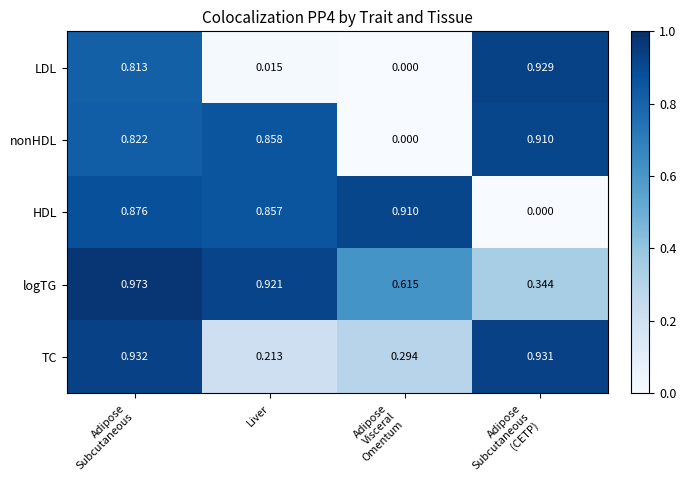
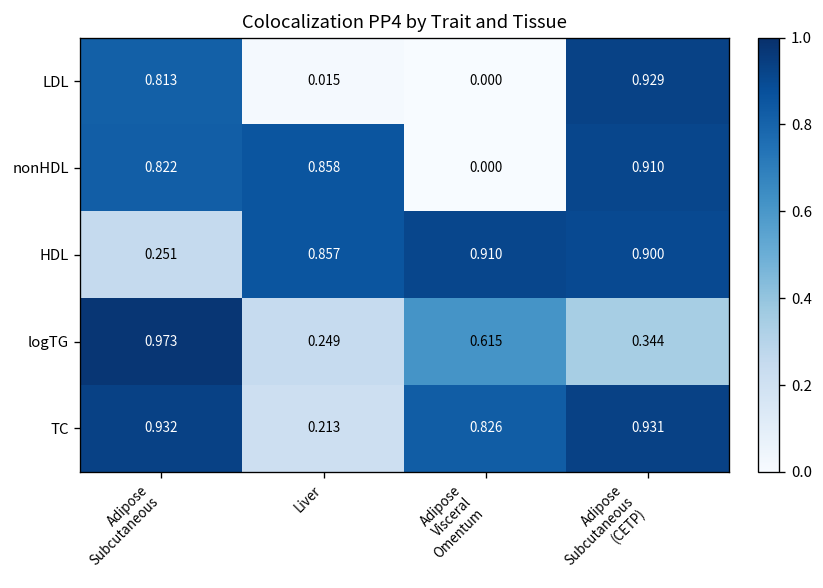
HDL, Adipose Subcutaneous: 0.876 -> 0.251
HDL, Adipose Subcutaneous (CETP): 0.000 -> 0.900
logTG, Liver: 0.921 -> 0.249
TC, Adipose Visceral Omentum: 0.294 -> 0.826
